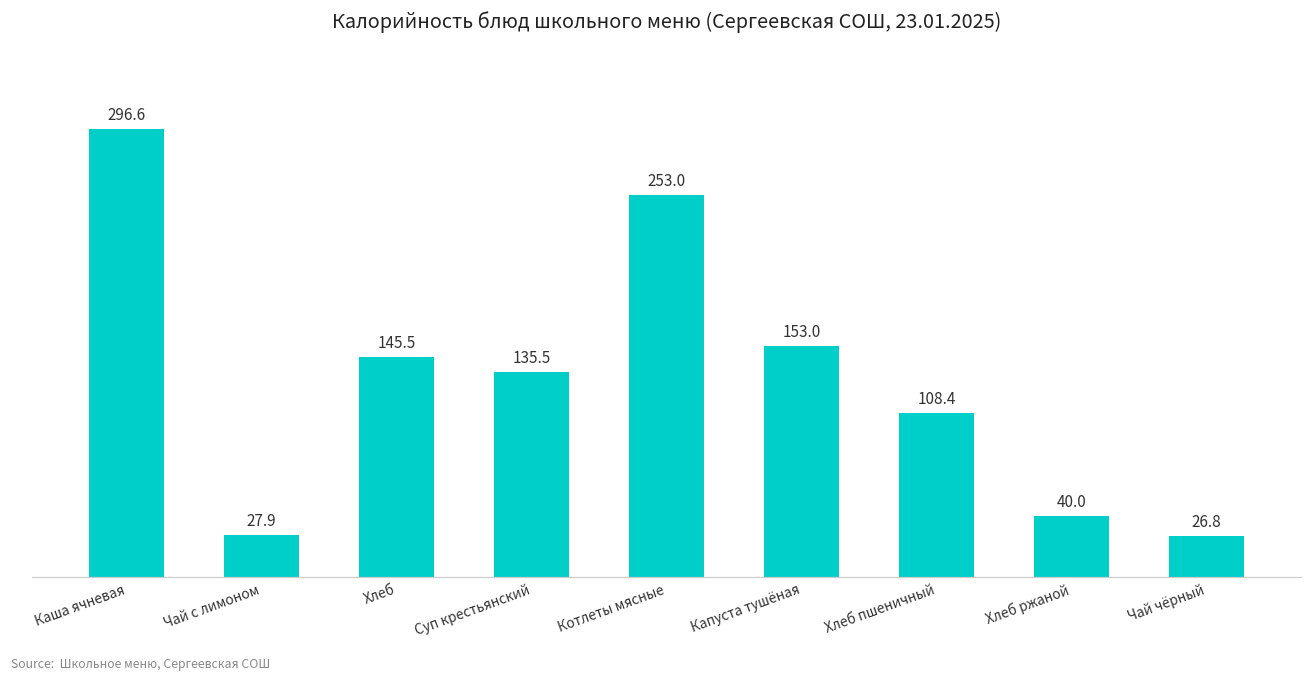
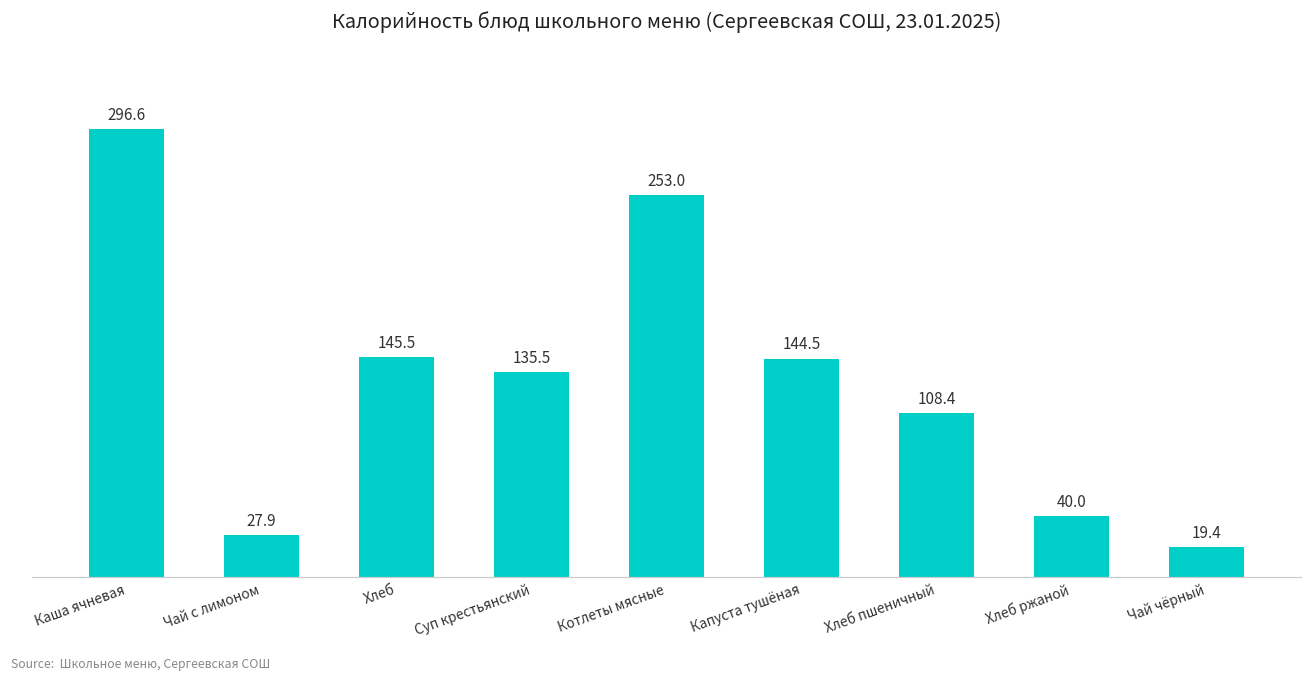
Капуста тушёная: 153.0 -> 144.5
Чай чёрный: 26.8 -> 19.4
